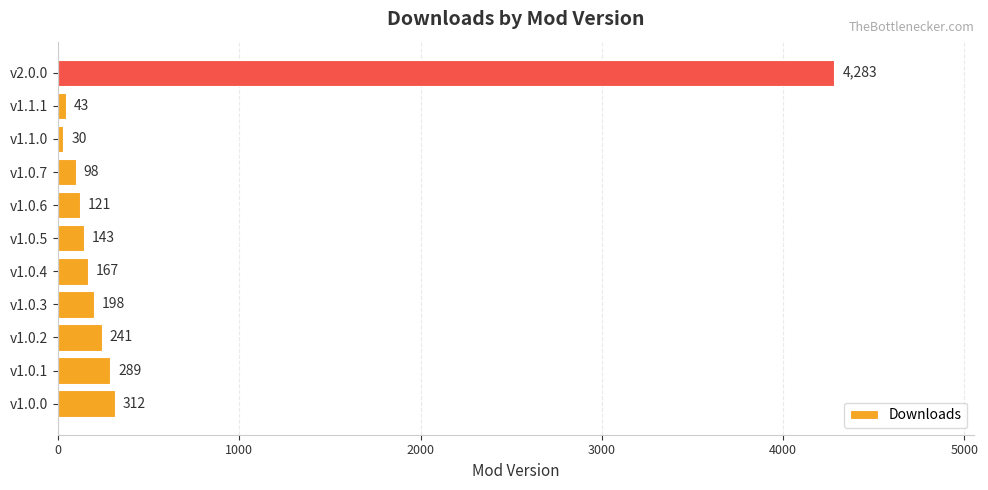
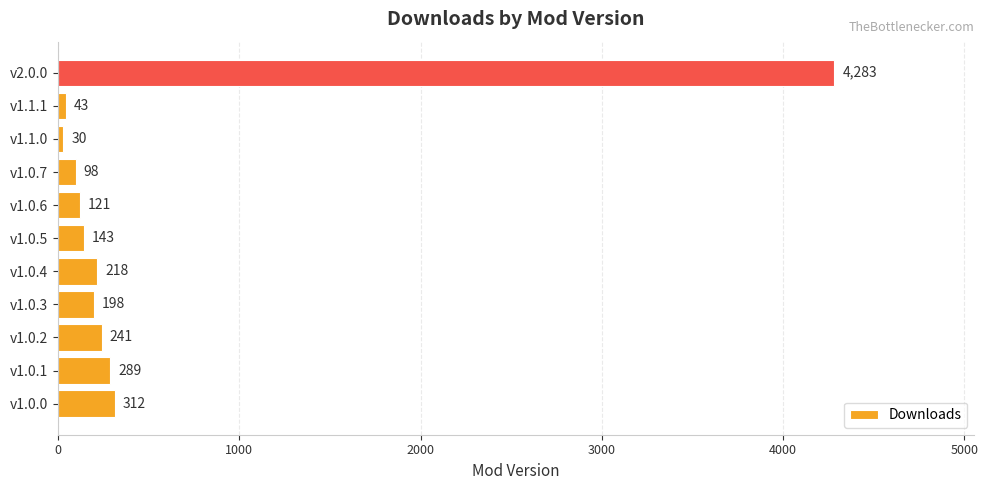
v1.0.4: 167 -> 218
